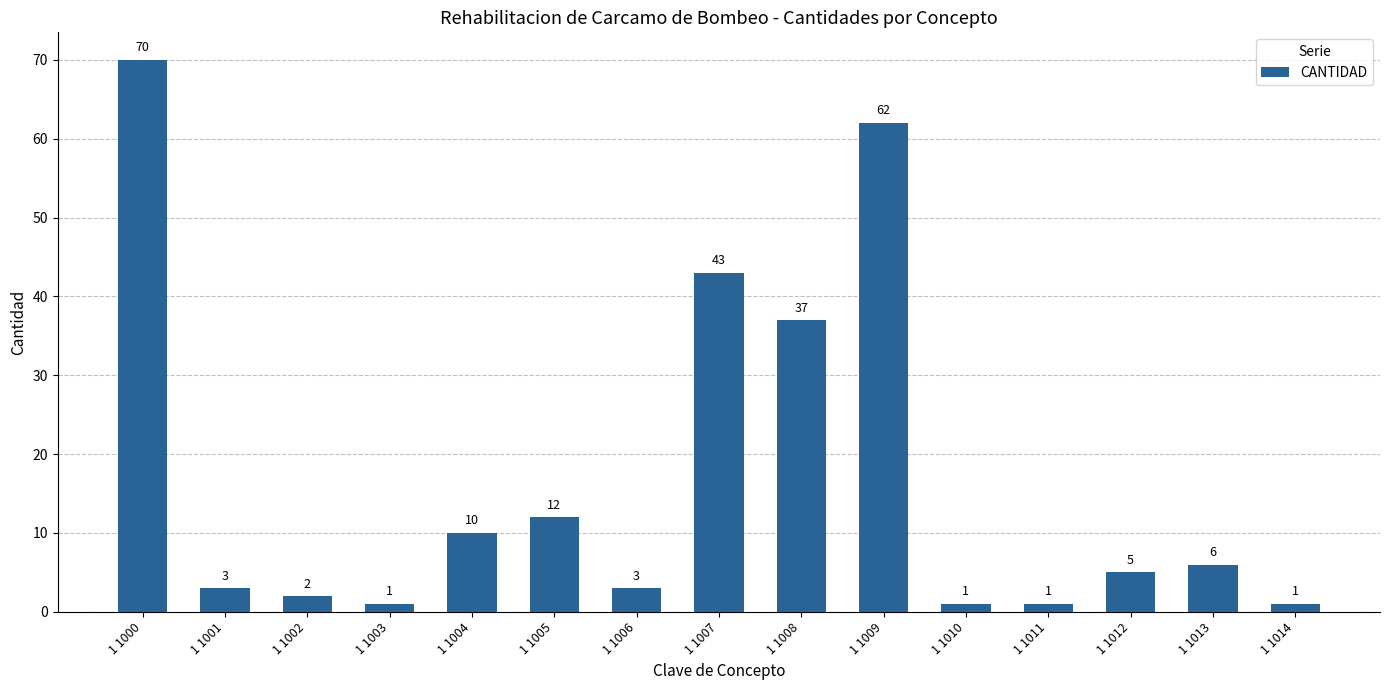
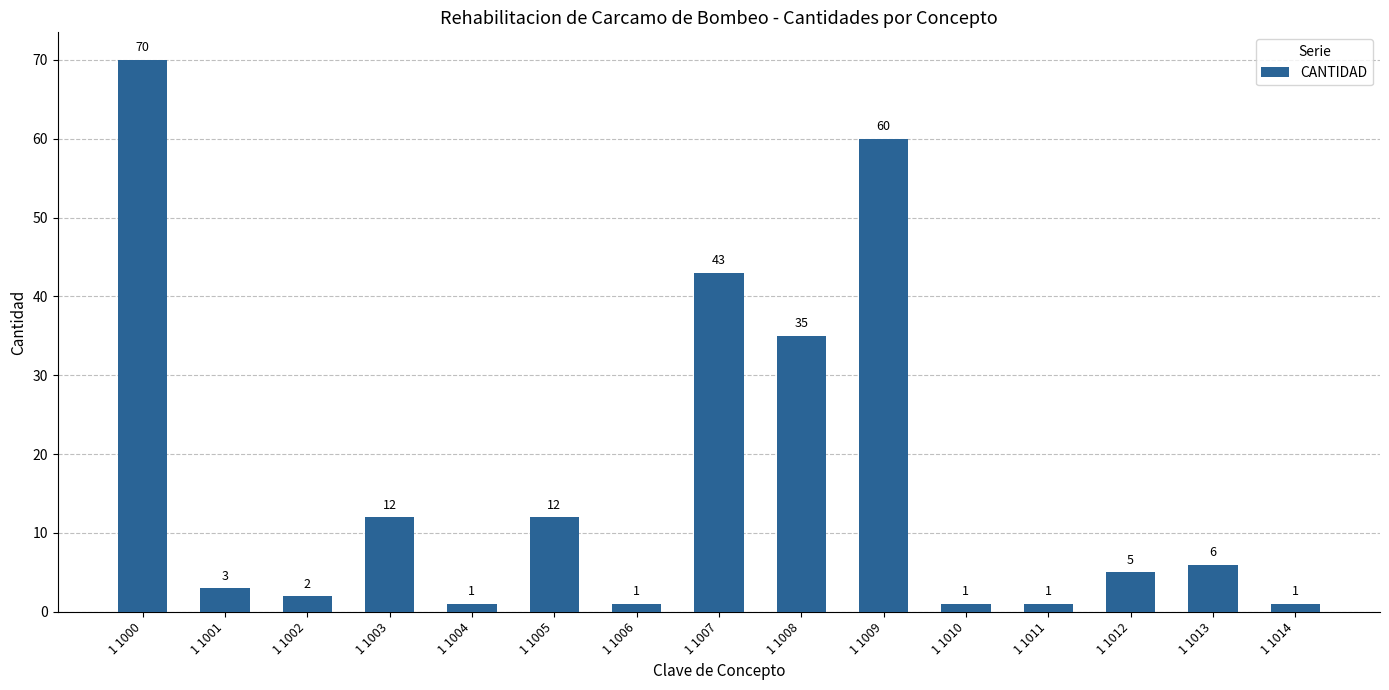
1 1003: 1 -> 12
1 1004: 10 -> 1
1 1006: 3 -> 1
1 1008: 37 -> 35
1 1009: 62 -> 60
